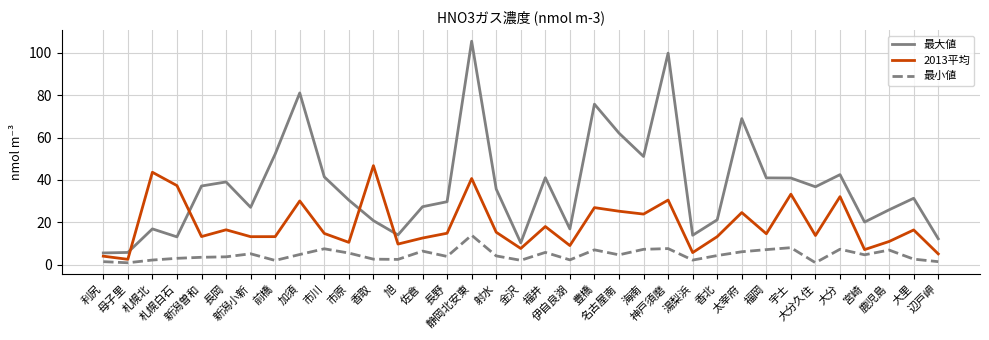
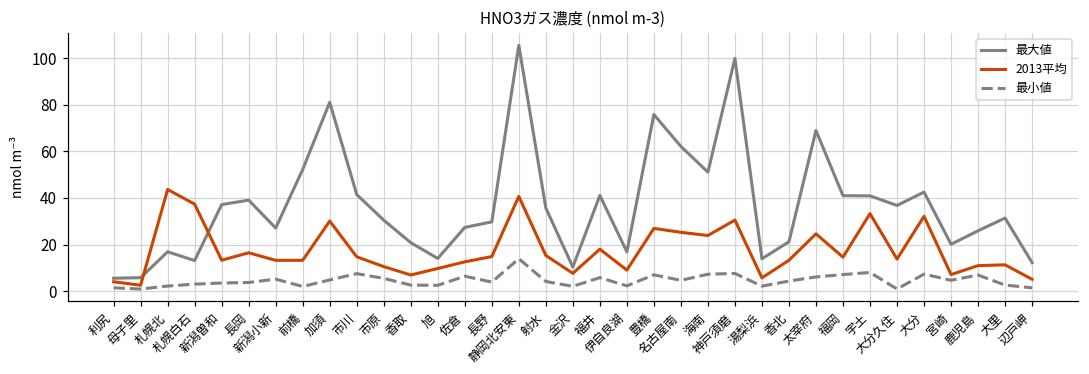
2013平均, 香取: 47 -> 7
2013平均, 大里: 16 -> 11
